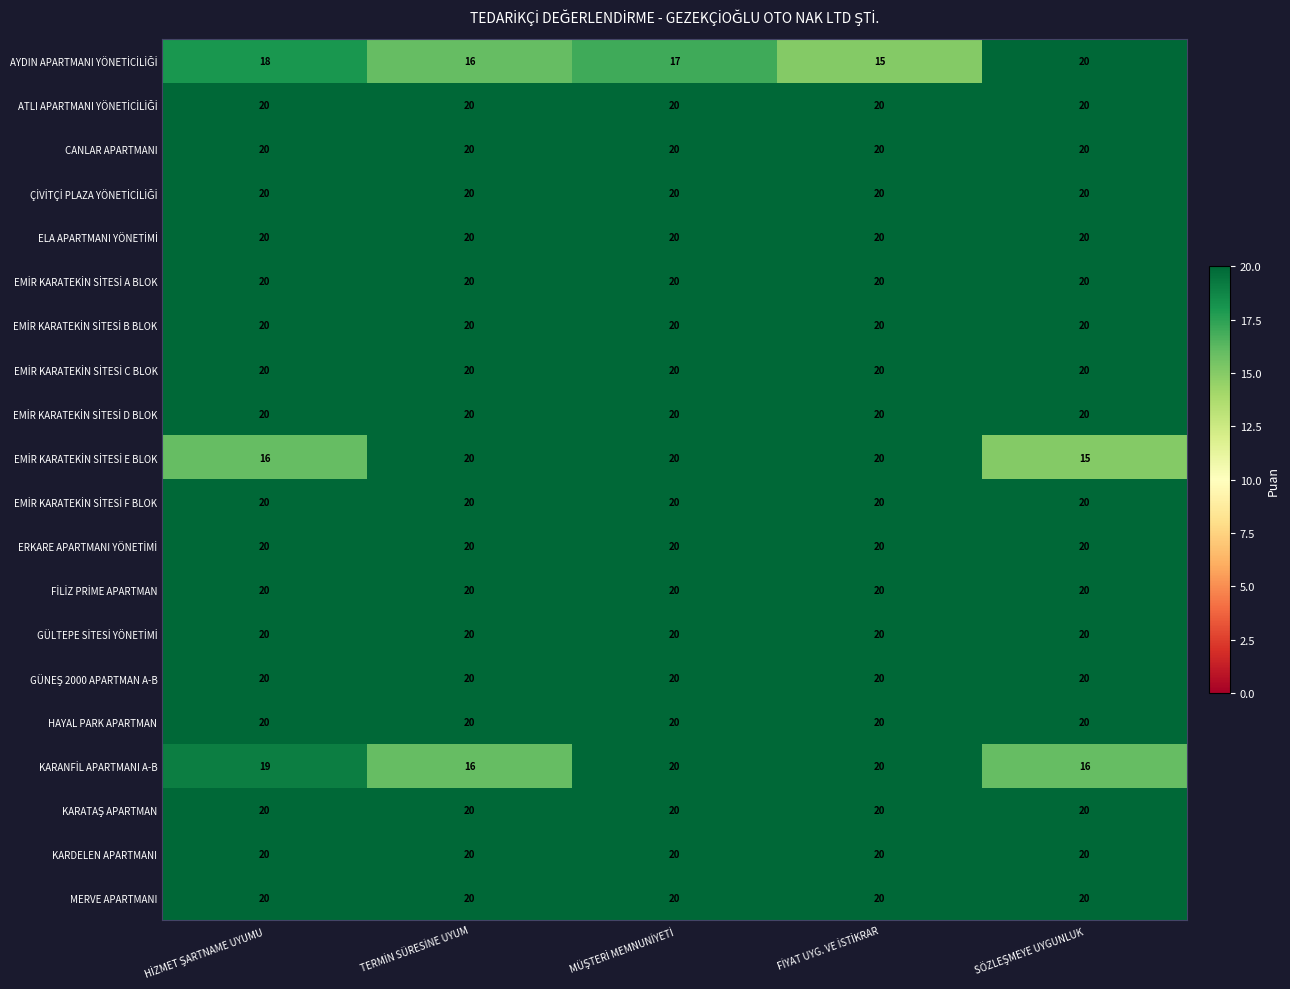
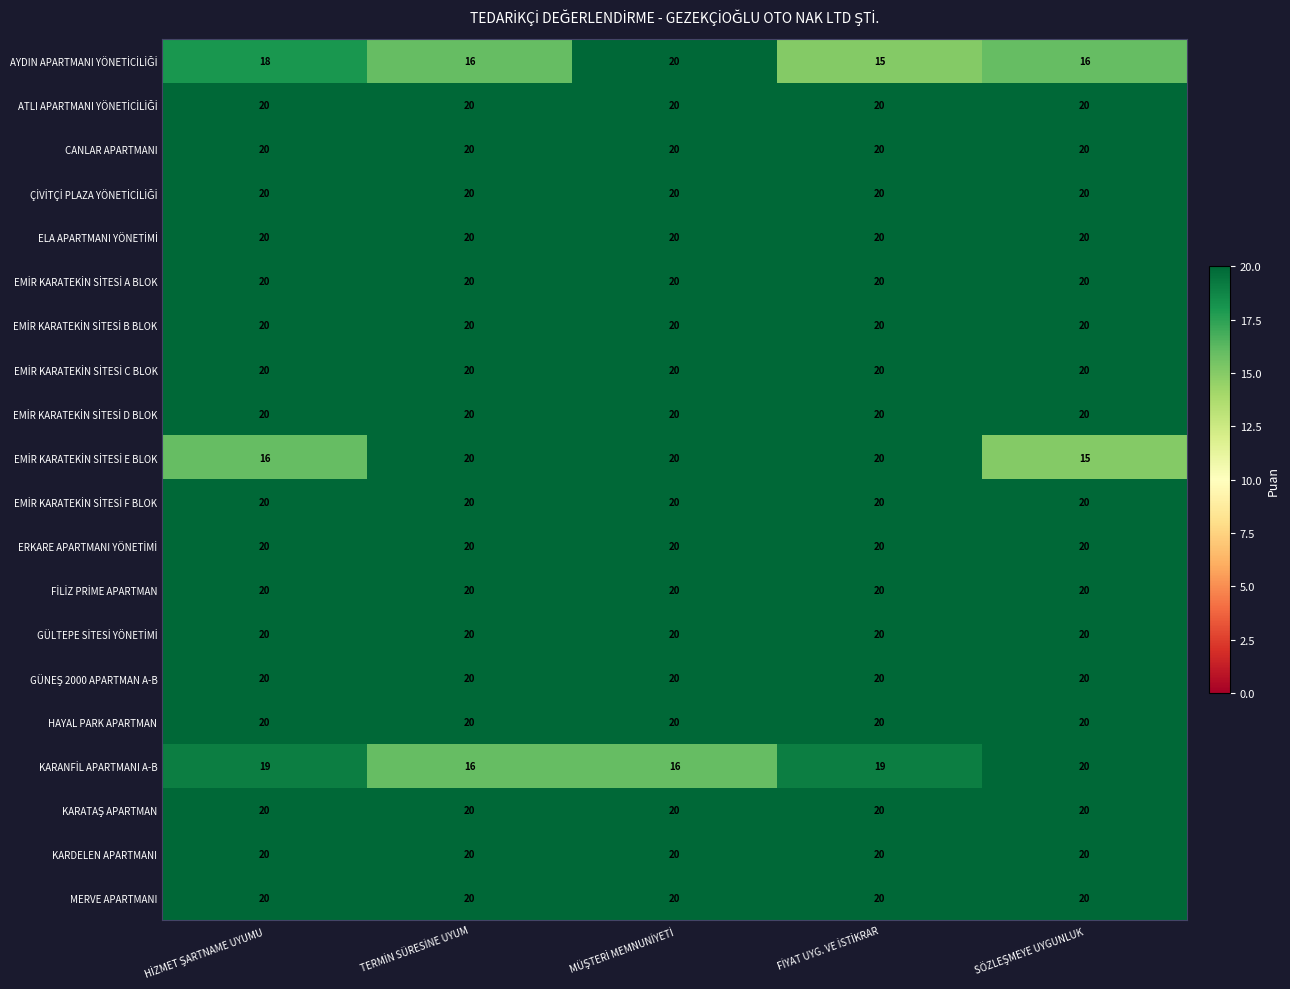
AYDIN APARTMANI YÖNETİCİLİĞİ, MÜŞTERİ MEMNUNİYETİ: 17 -> 20
AYDIN APARTMANI YÖNETİCİLİĞİ, SÖZLEŞMEYE UYGUNLUK: 20 -> 16
KARANFİL APARTMANI A-B, MÜŞTERİ MEMNUNİYETİ: 20 -> 16
KARANFİL APARTMANI A-B, FİYAT UYG. VE İSTİKRAR: 20 -> 19
KARANFİL APARTMANI A-B, SÖZLEŞMEYE UYGUNLUK: 16 -> 20
